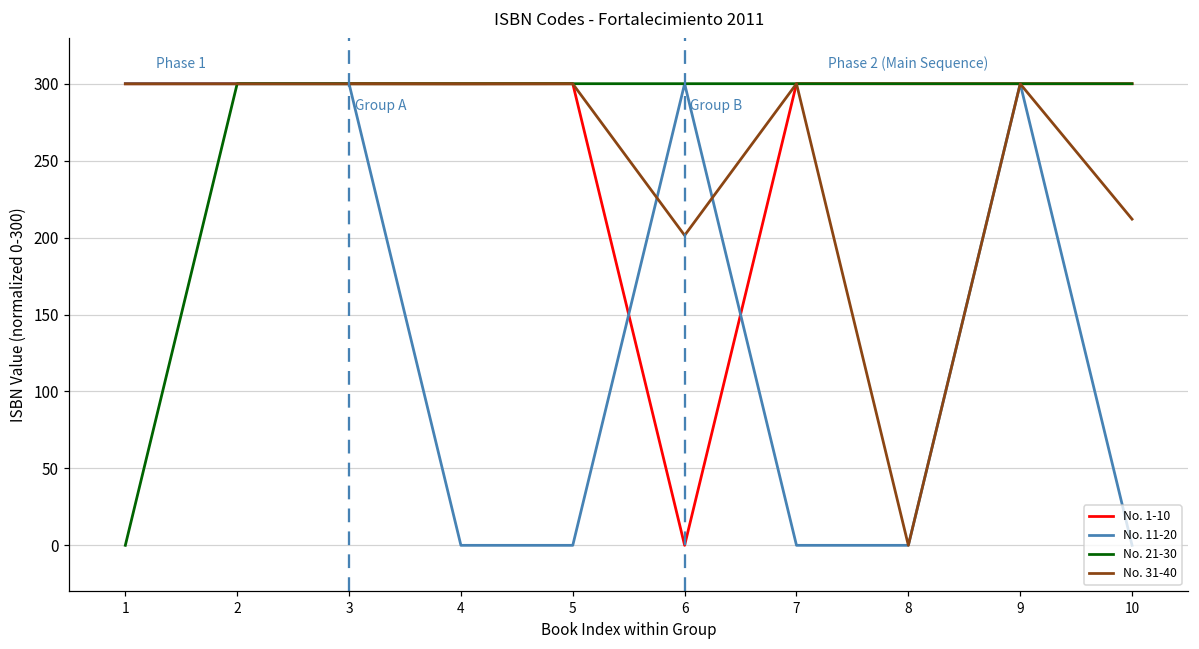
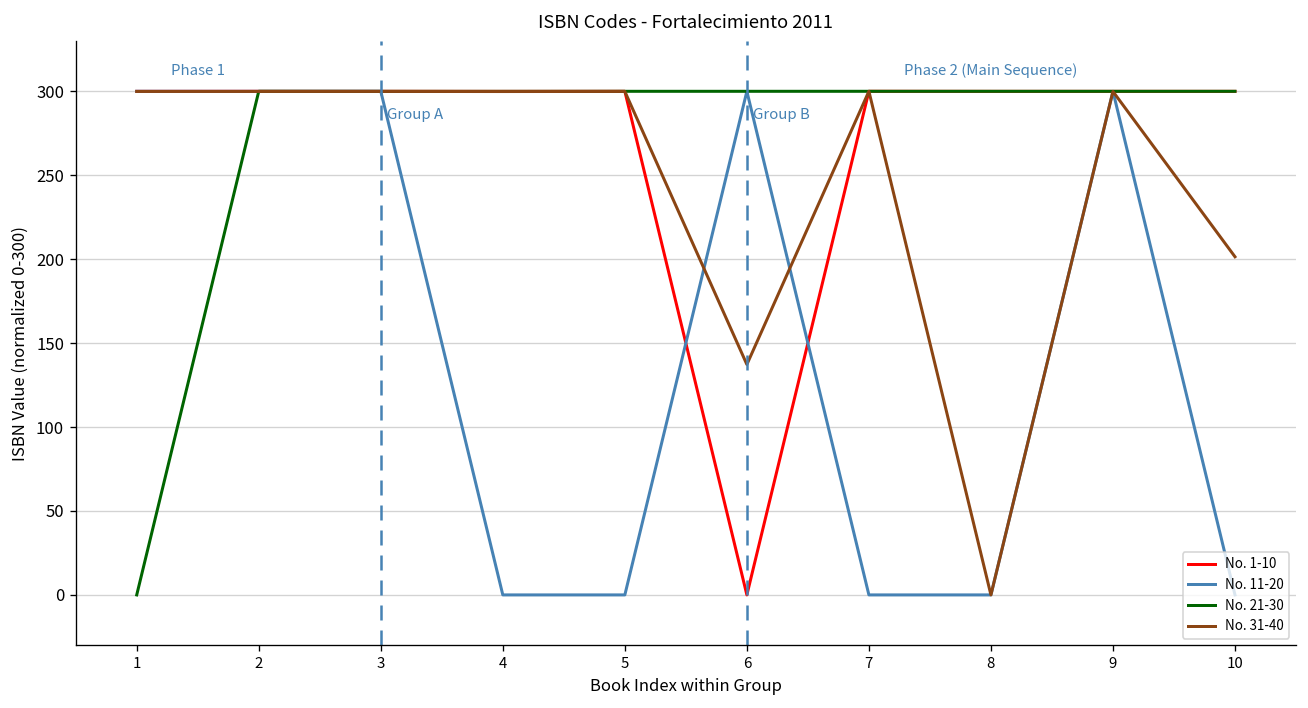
No. 31-40, 6: 201 -> 137
No. 31-40, 10: 212 -> 201
